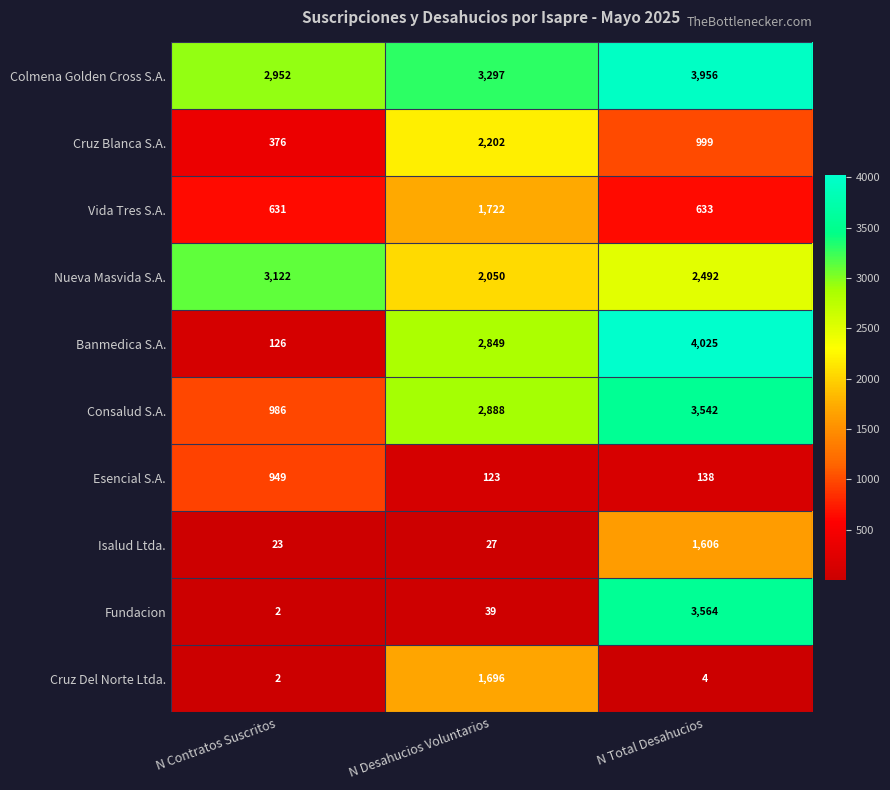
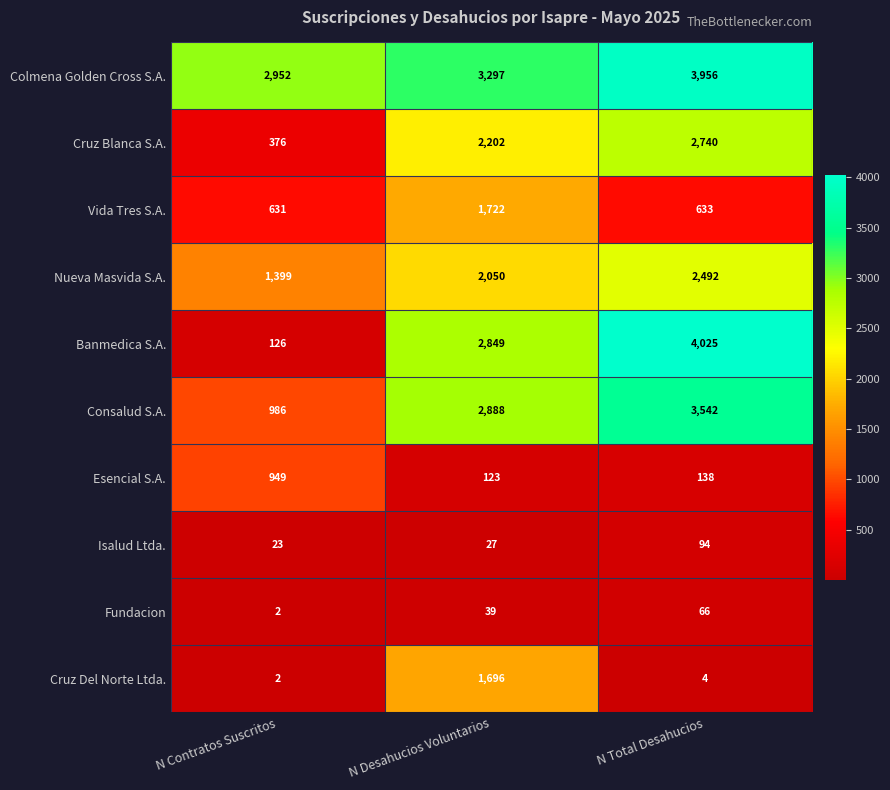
Cruz Blanca S.A., N Total Desahucios: 999 -> 2,740
Nueva Masvida S.A., N Contratos Suscritos: 3,122 -> 1,399
Isalud Ltda., N Total Desahucios: 1,606 -> 94
Fundacion, N Total Desahucios: 3,564 -> 66
